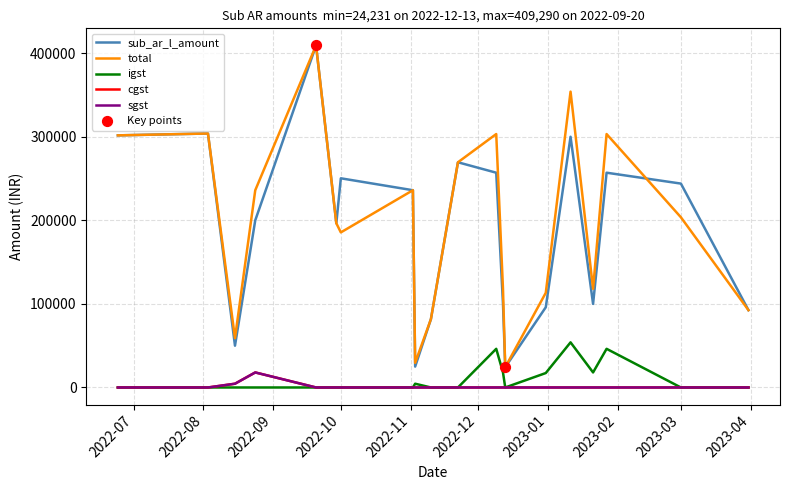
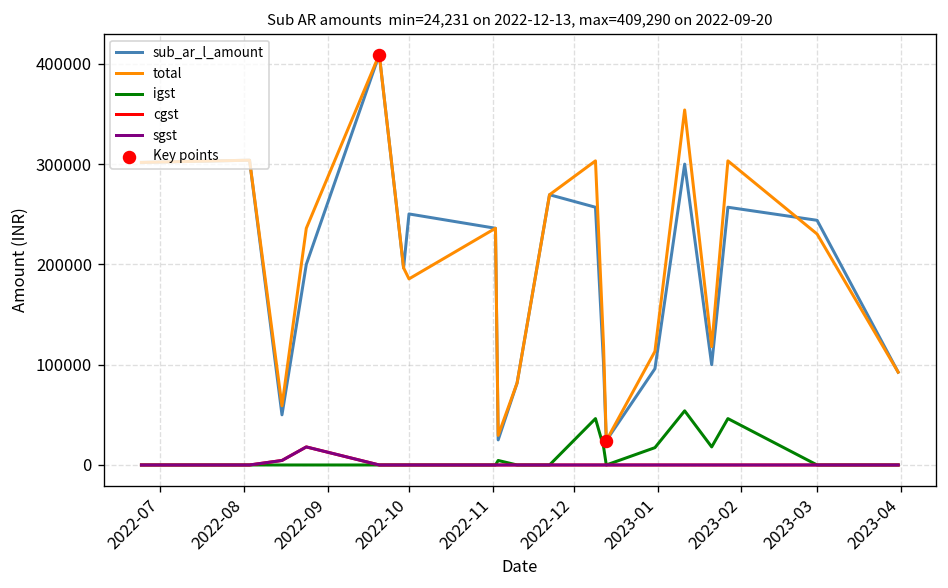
total, 2023-03: 200000 -> 230000
